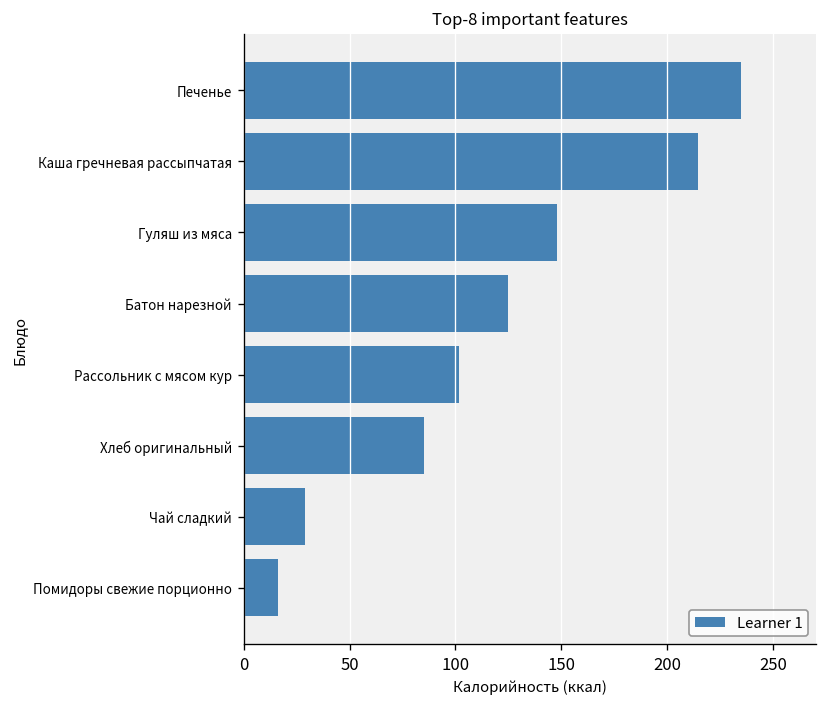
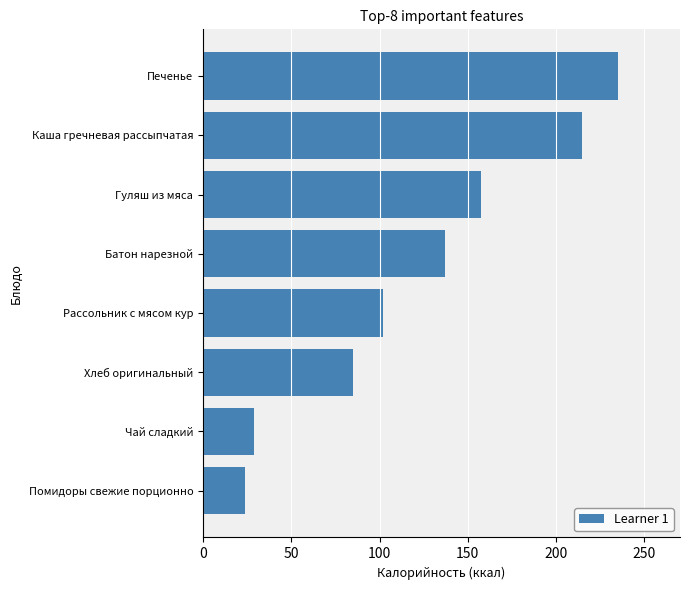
Гуляш из мяса: 148 -> 158
Батон нарезной: 125 -> 137
Помидоры свежие порционно: 16 -> 24
